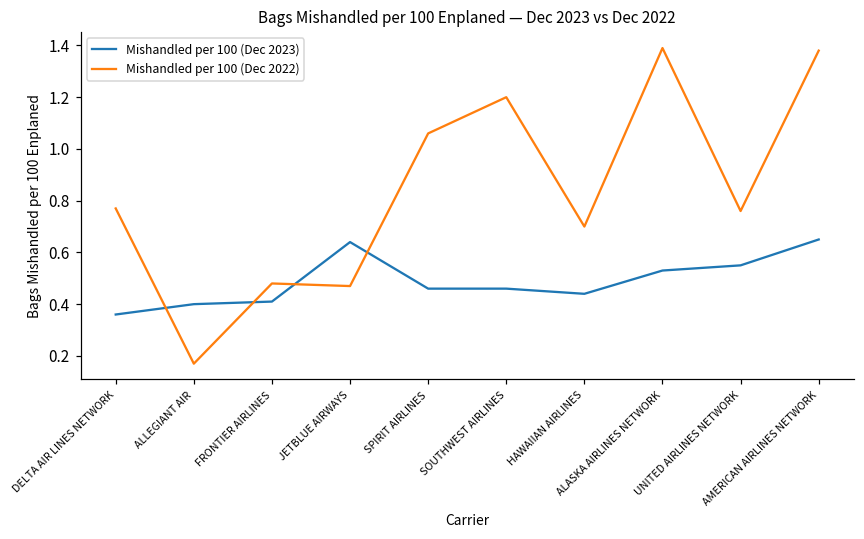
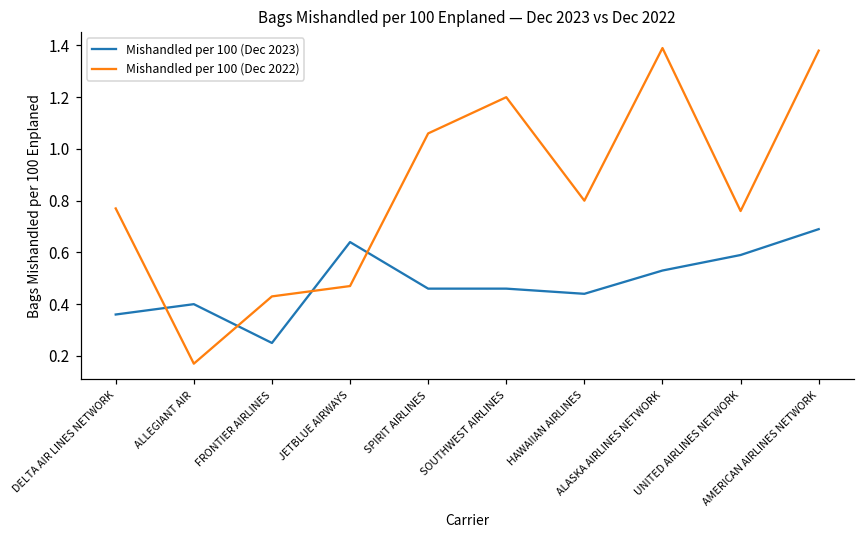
Mishandled per 100 (Dec 2023), FRONTIER AIRLINES: 0.41 -> 0.25
Mishandled per 100 (Dec 2022), FRONTIER AIRLINES: 0.48 -> 0.43
Mishandled per 100 (Dec 2022), HAWAIIAN AIRLINES: 0.7 -> 0.8
Mishandled per 100 (Dec 2023), UNITED AIRLINES NETWORK: 0.55 -> 0.59
Mishandled per 100 (Dec 2023), AMERICAN AIRLINES NETWORK: 0.65 -> 0.69
